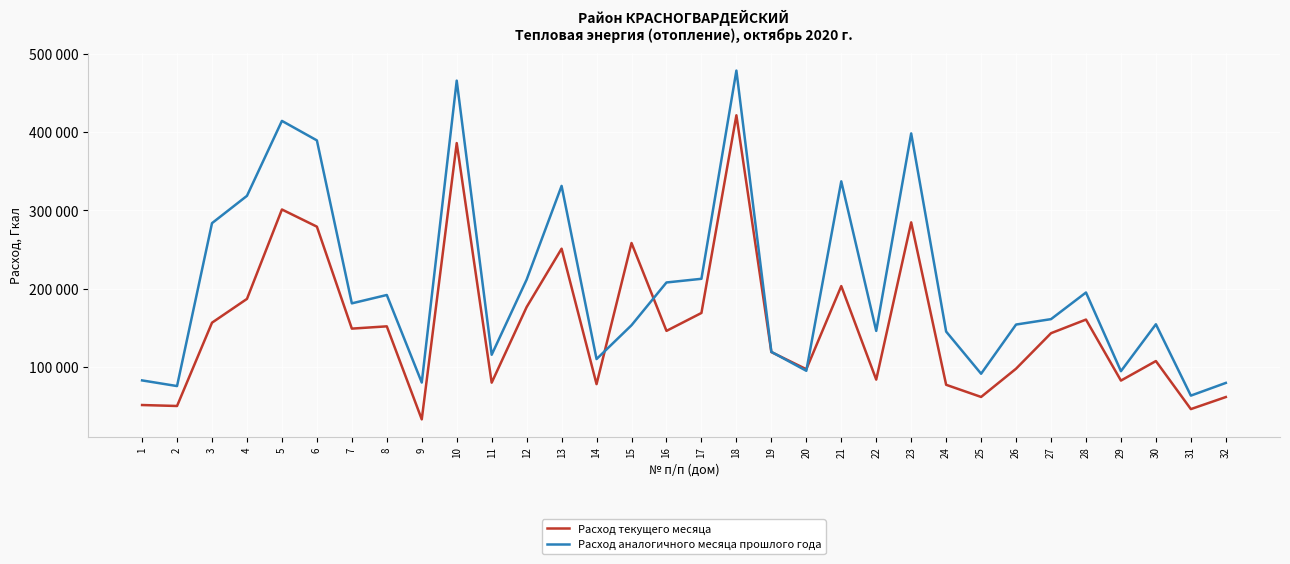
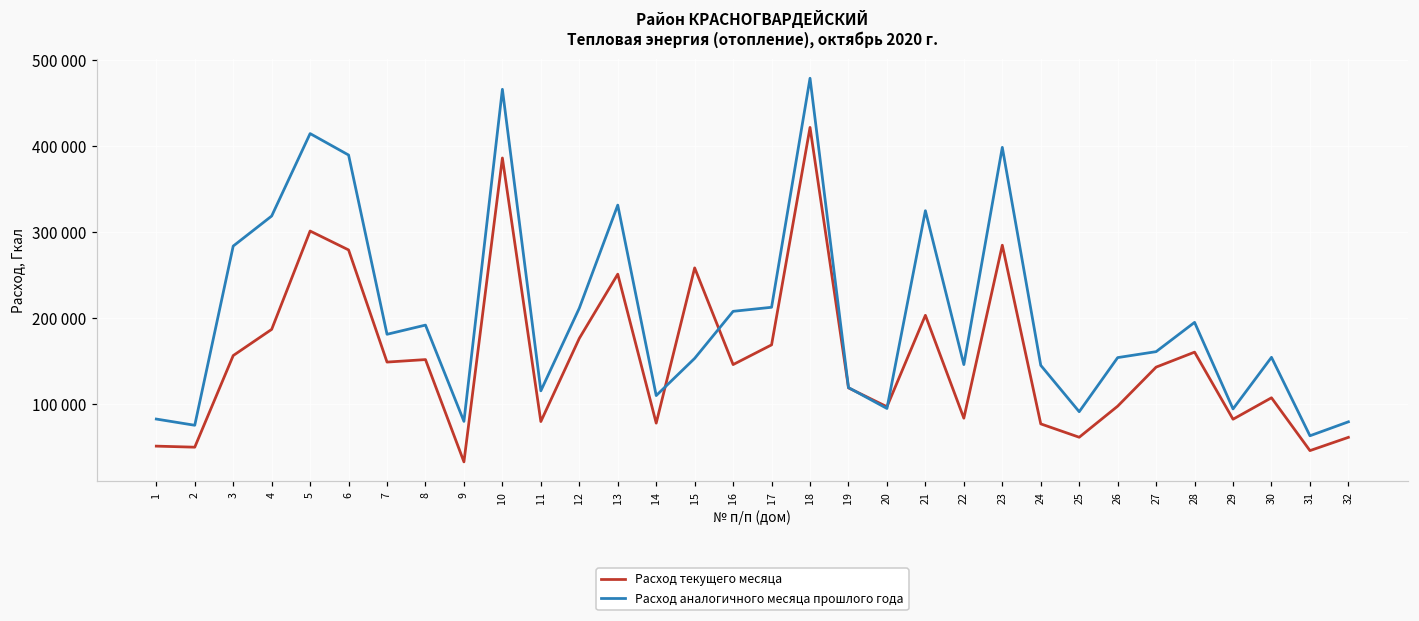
Расход аналогичного месяца прошлого года, 21: 340000 -> 320000
